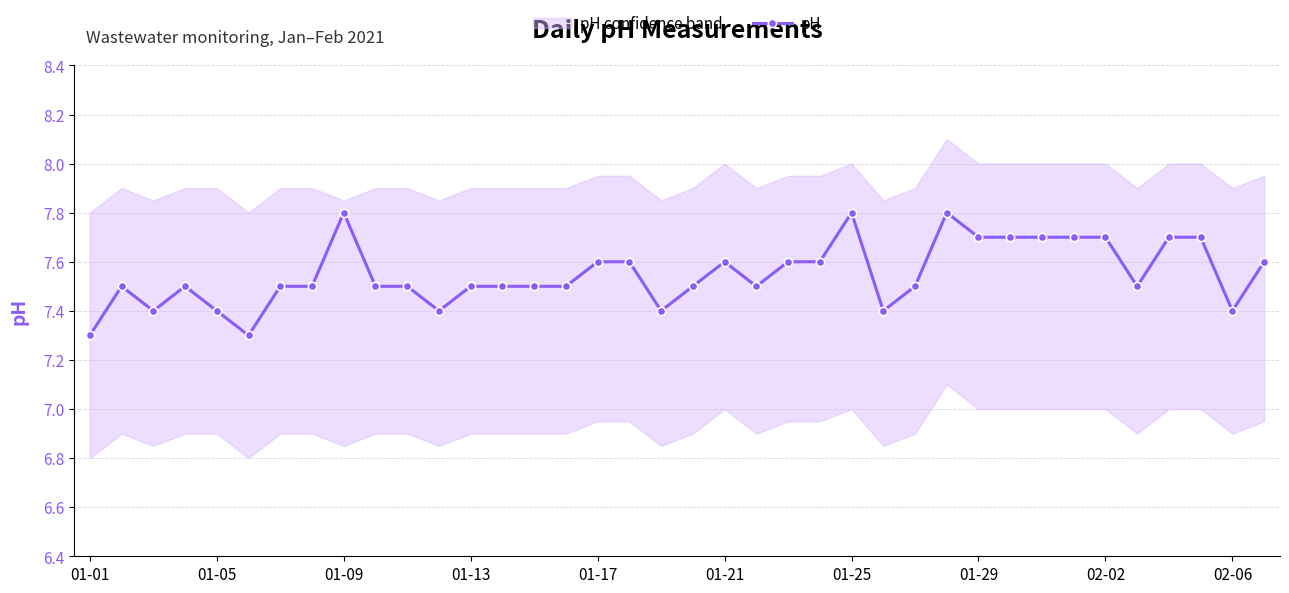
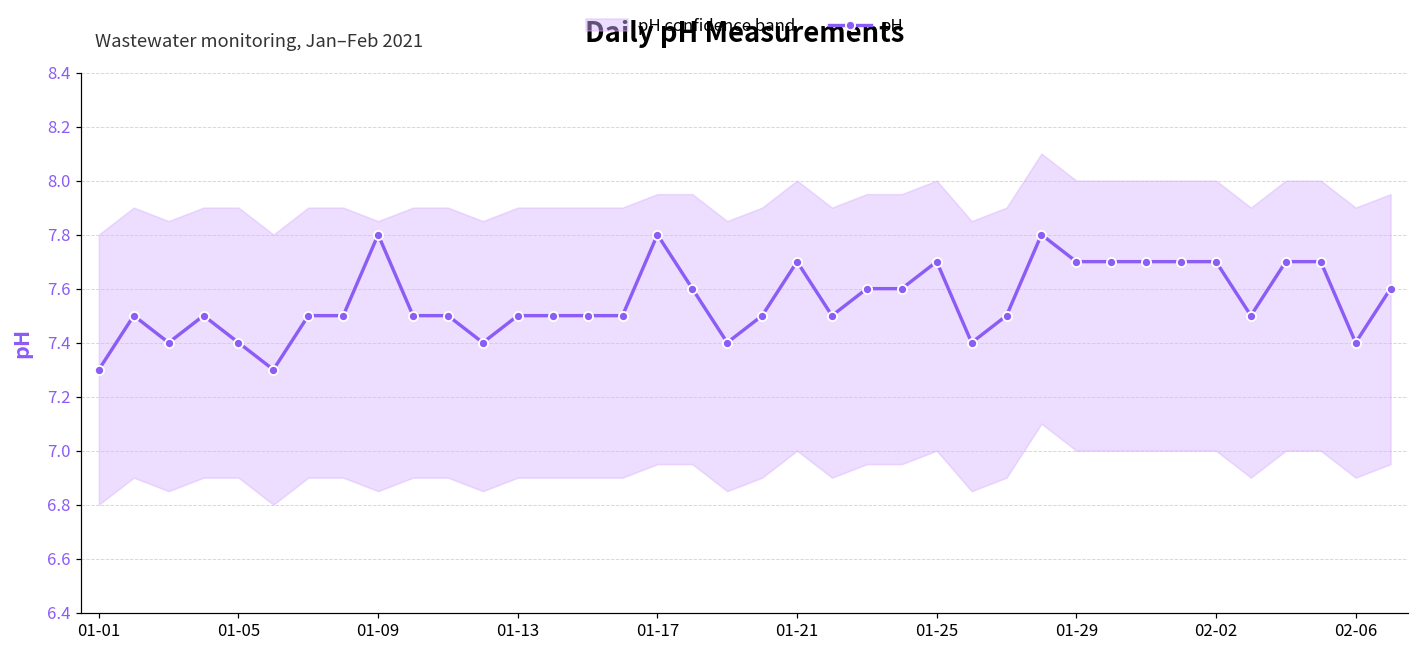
pH, 01-17: 7.6 -> 7.8
pH, 01-21: 7.6 -> 7.7
pH, 01-25: 7.8 -> 7.7
